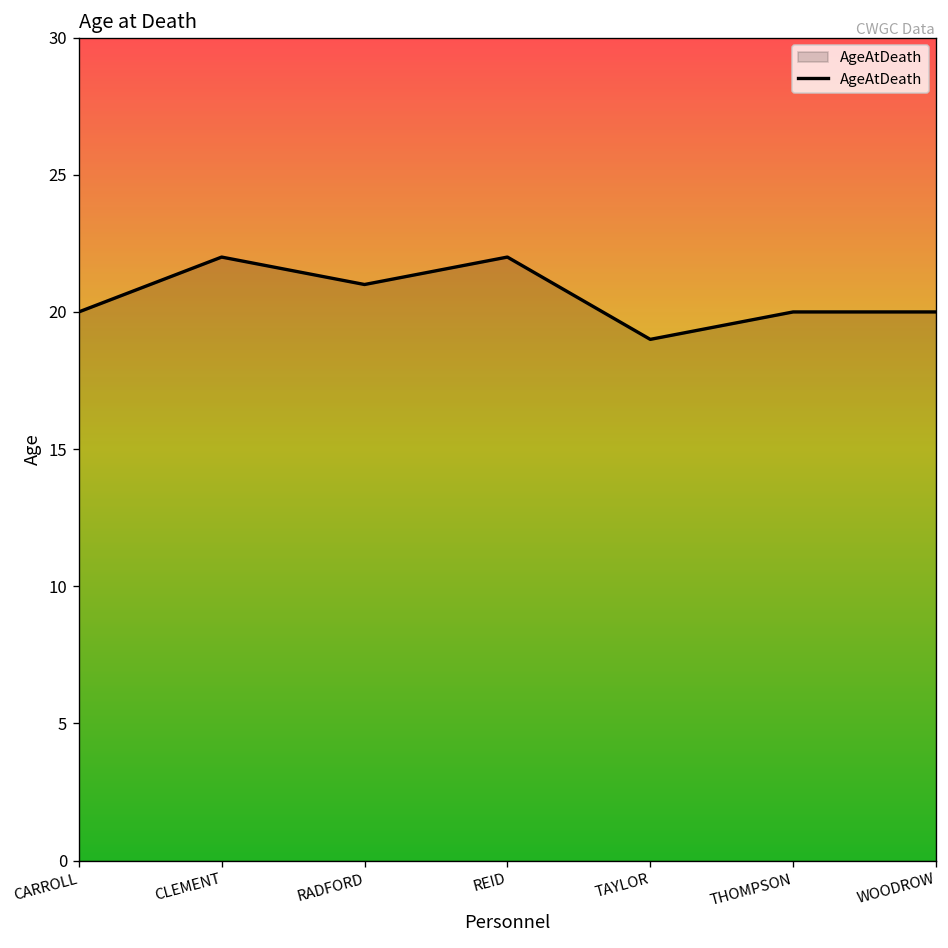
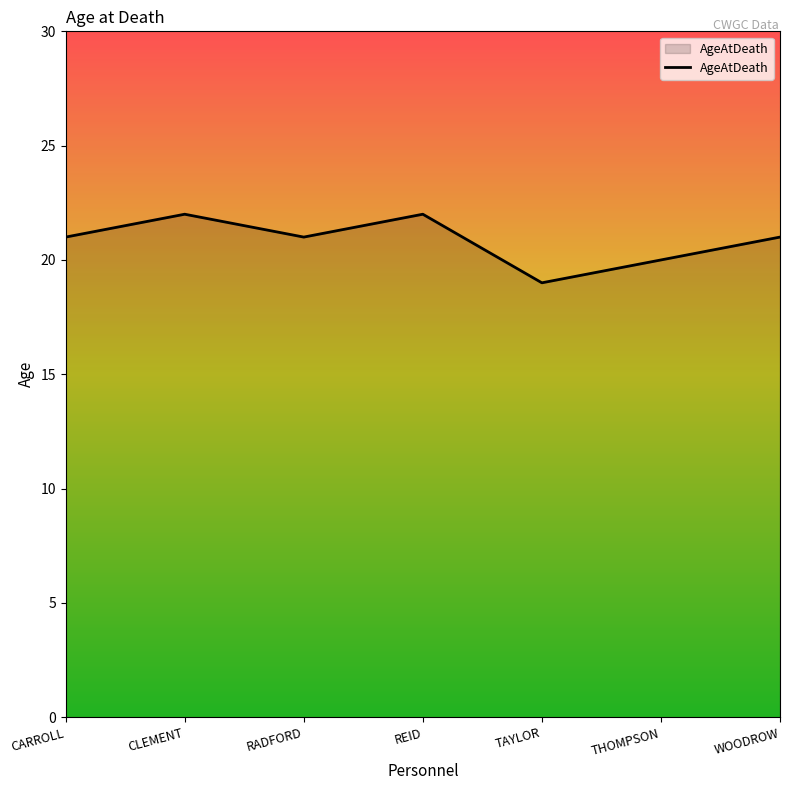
CARROLL: 20 -> 21
WOODROW: 20 -> 21
